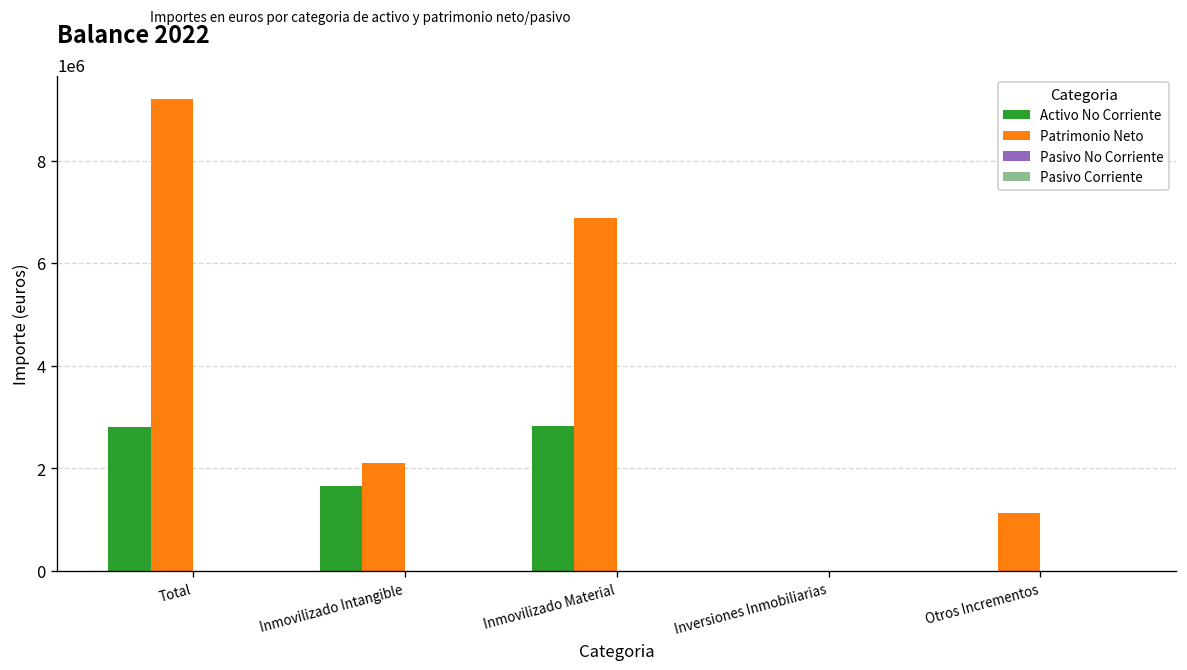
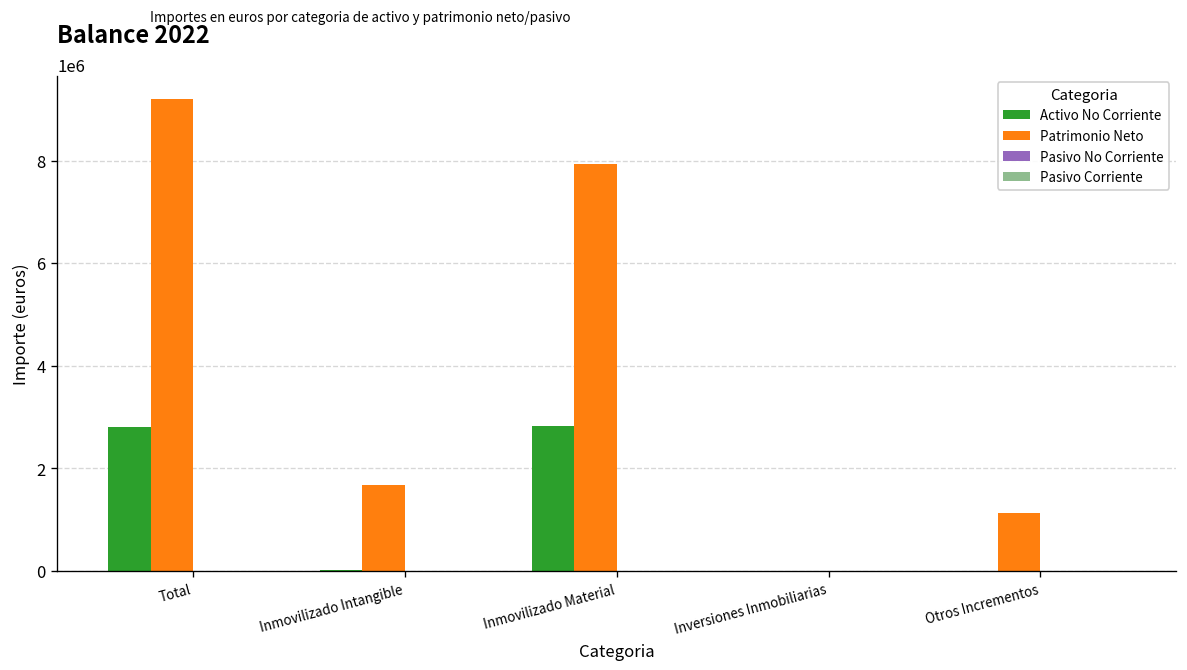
Activo No Corriente, Inmovilizado Intangible: 1700000 -> 0
Patrimonio Neto, Inmovilizado Intangible: 2100000 -> 1700000
Patrimonio Neto, Inmovilizado Material: 6900000 -> 7900000
